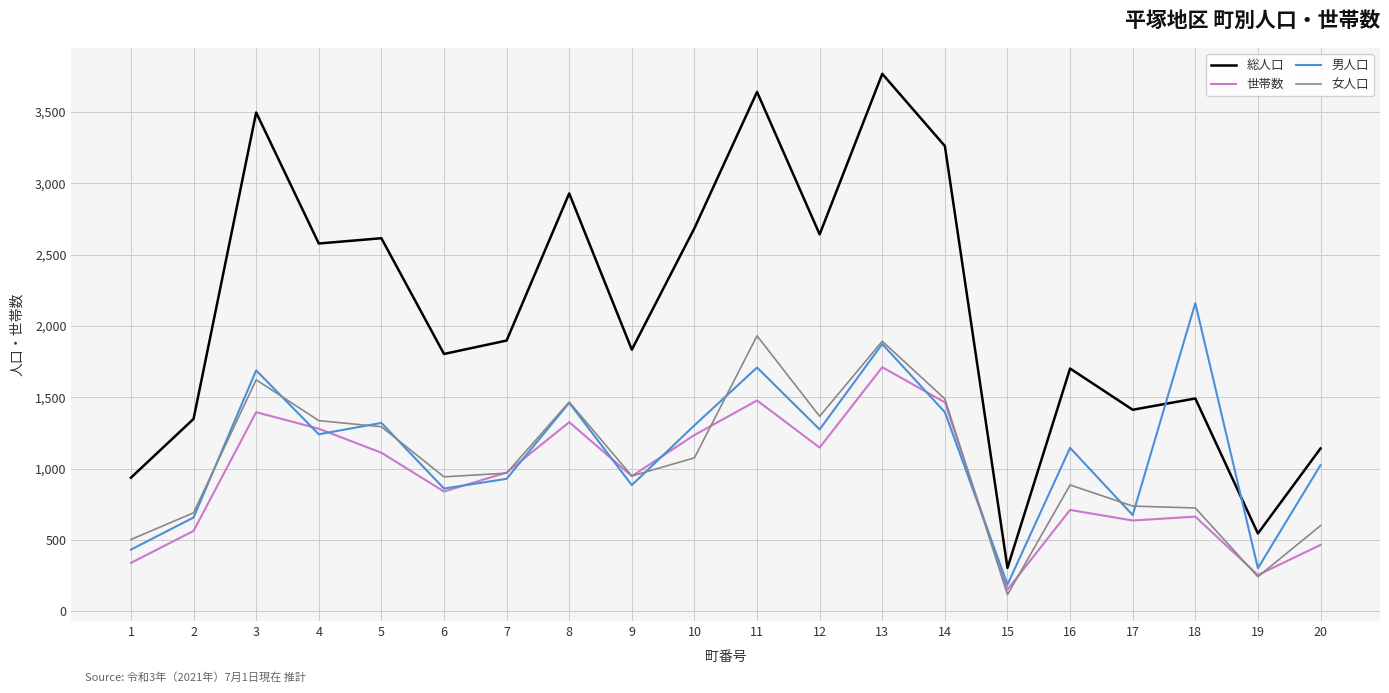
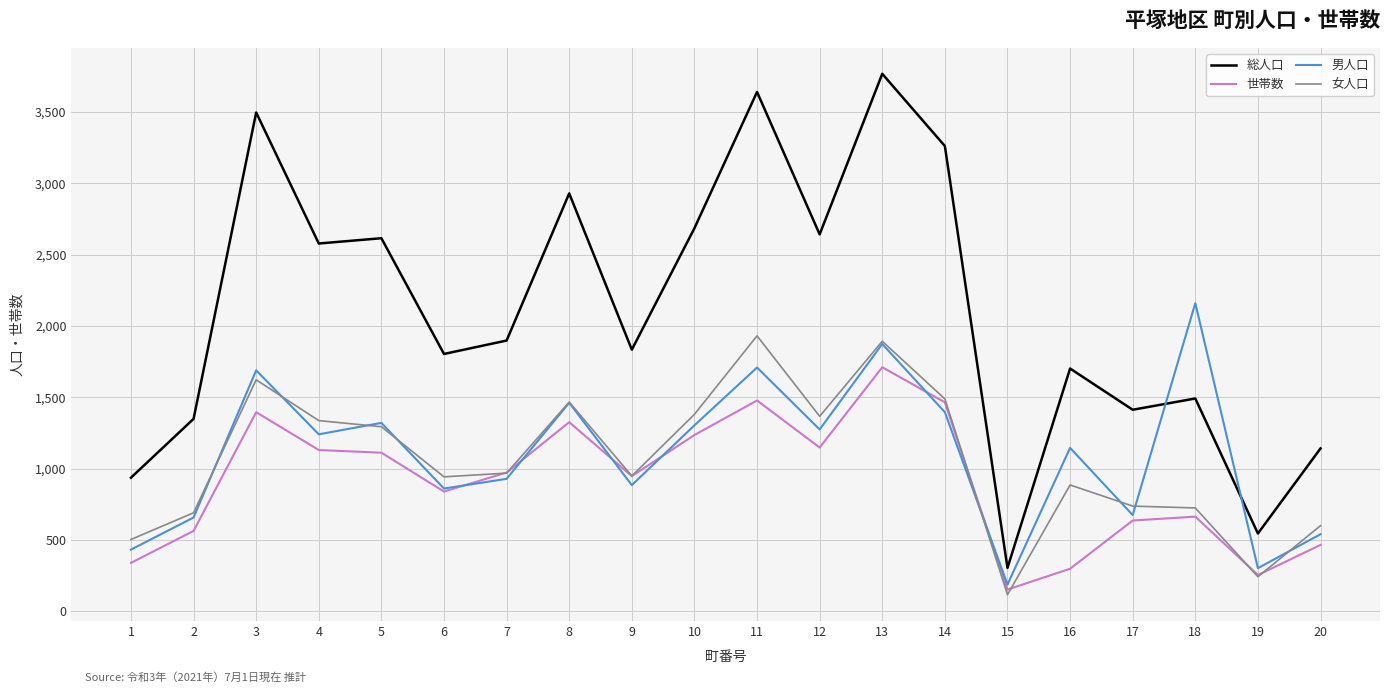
世帯数, 4: 1,280 -> 1,130
女人口, 10: 1,080 -> 1,380
世帯数, 16: 710 -> 300
男人口, 20: 1,030 -> 540
